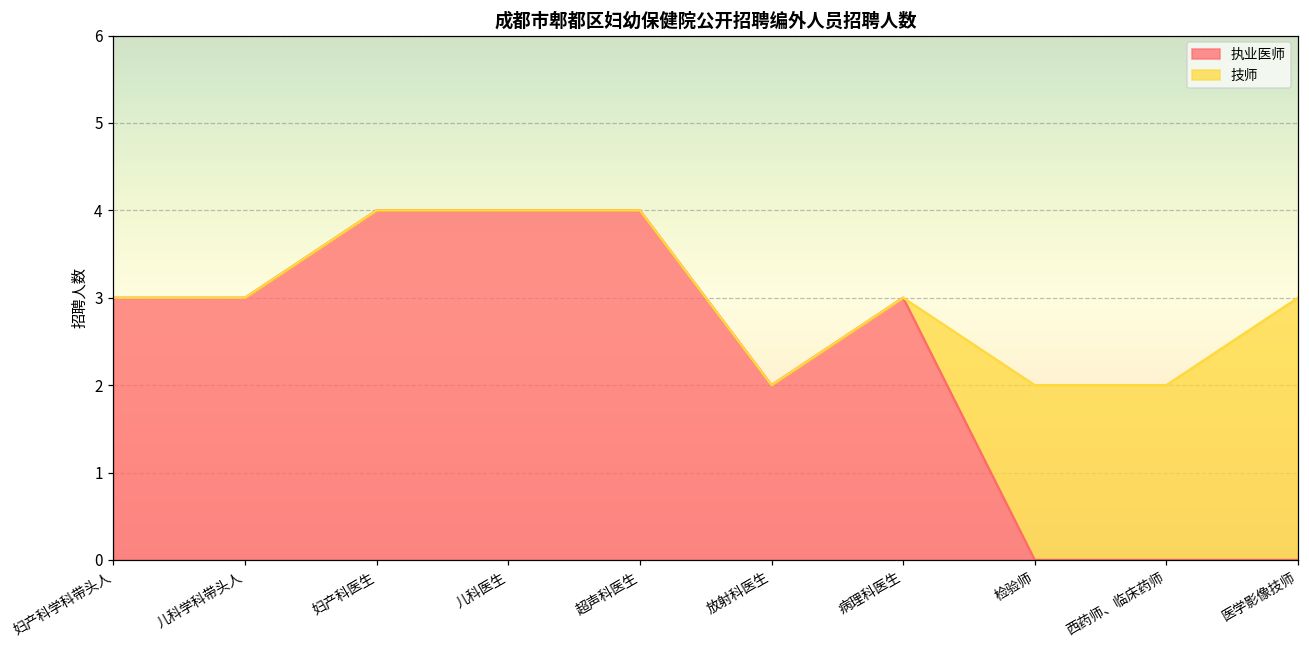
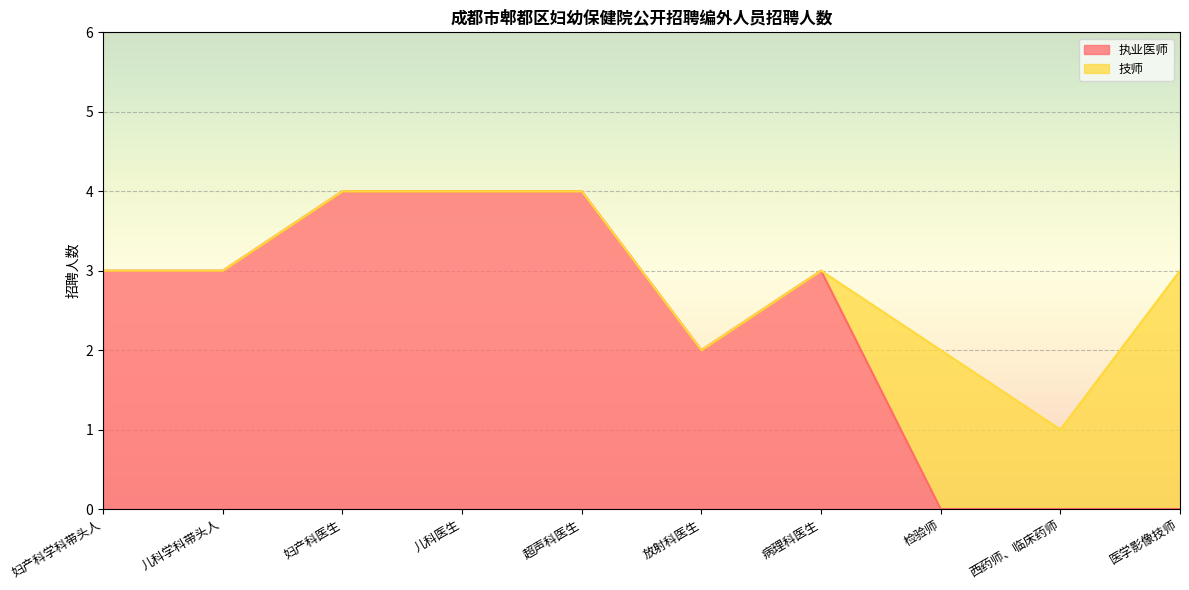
技师, 西药师、临床药师: 2 -> 1
